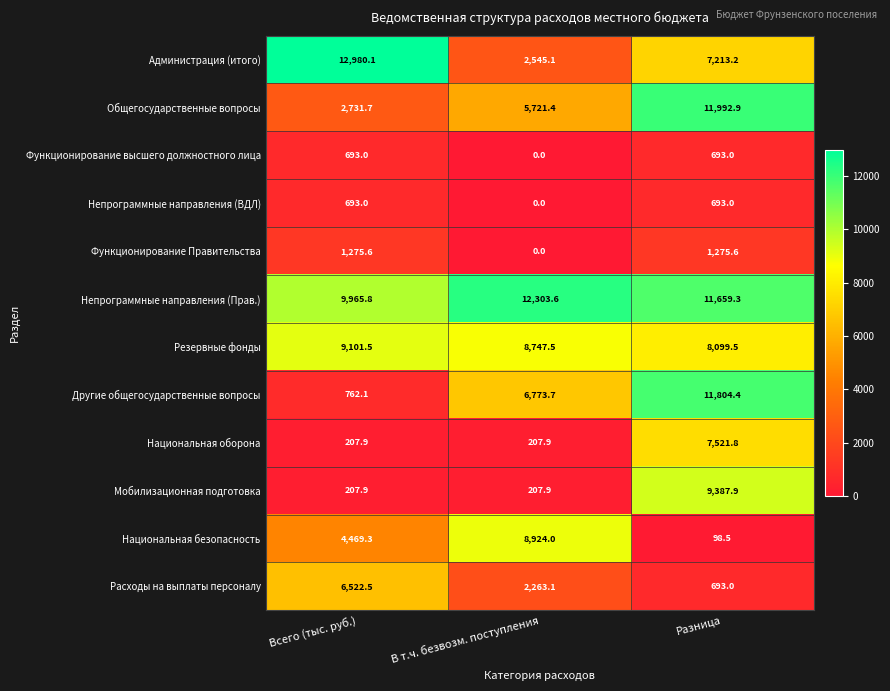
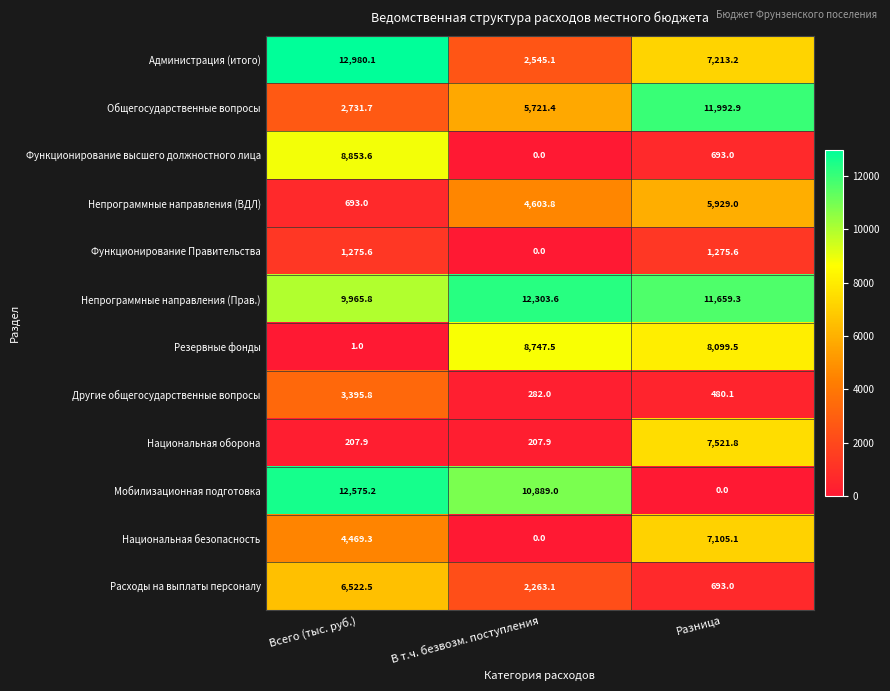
Функционирование высшего должностного лица, Всего (тыс. руб.): 693.0 -> 8,853.6
Непрограммные направления (ВДЛ), В т.ч. безвозм. поступления: 0.0 -> 4,603.8
Непрограммные направления (ВДЛ), Разница: 693.0 -> 5,929.0
Резервные фонды, Всего (тыс. руб.): 9,101.5 -> 1.0
Другие общегосударственные вопросы, Всего (тыс. руб.): 762.1 -> 3,395.8
Другие общегосударственные вопросы, В т.ч. безвозм. поступления: 6,773.7 -> 282.0
Другие общегосударственные вопросы, Разница: 11,804.4 -> 480.1
Мобилизационная подготовка, Всего (тыс. руб.): 207.9 -> 12,575.2
Мобилизационная подготовка, В т.ч. безвозм. поступления: 207.9 -> 10,889.0
Мобилизационная подготовка, Разница: 9,387.9 -> 0.0
Национальная безопасность, В т.ч. безвозм. поступления: 8,924.0 -> 0.0
Национальная безопасность, Разница: 98.5 -> 7,105.1
